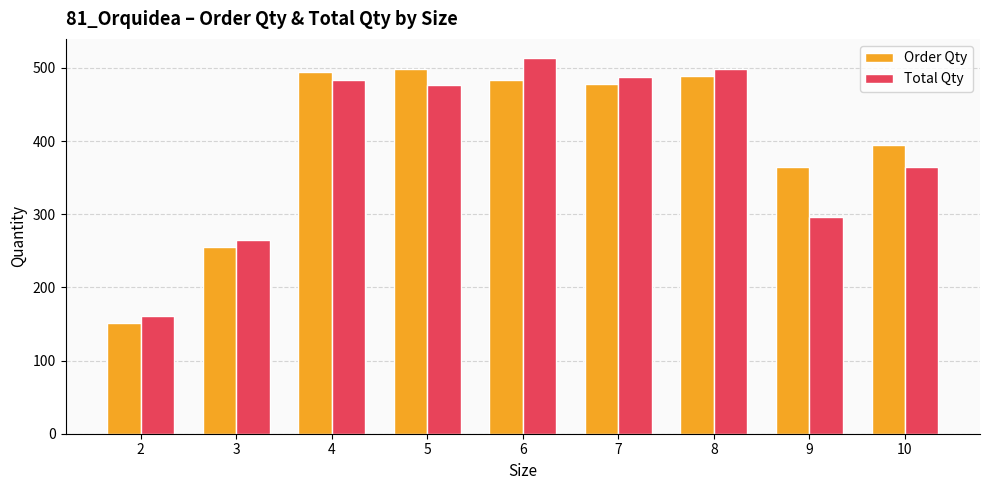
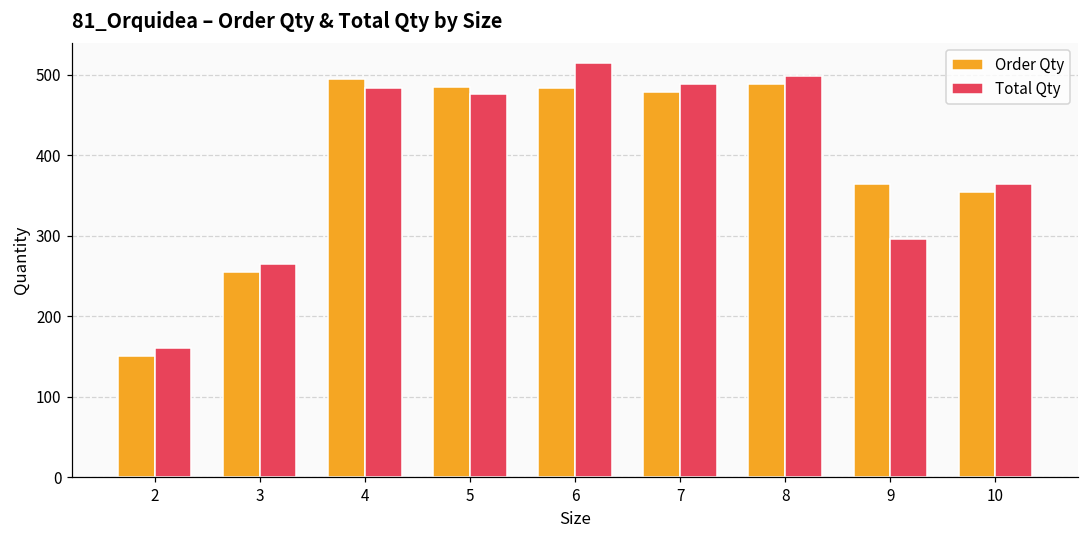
Order Qty, 5: 500 -> 490
Order Qty, 10: 390 -> 350
